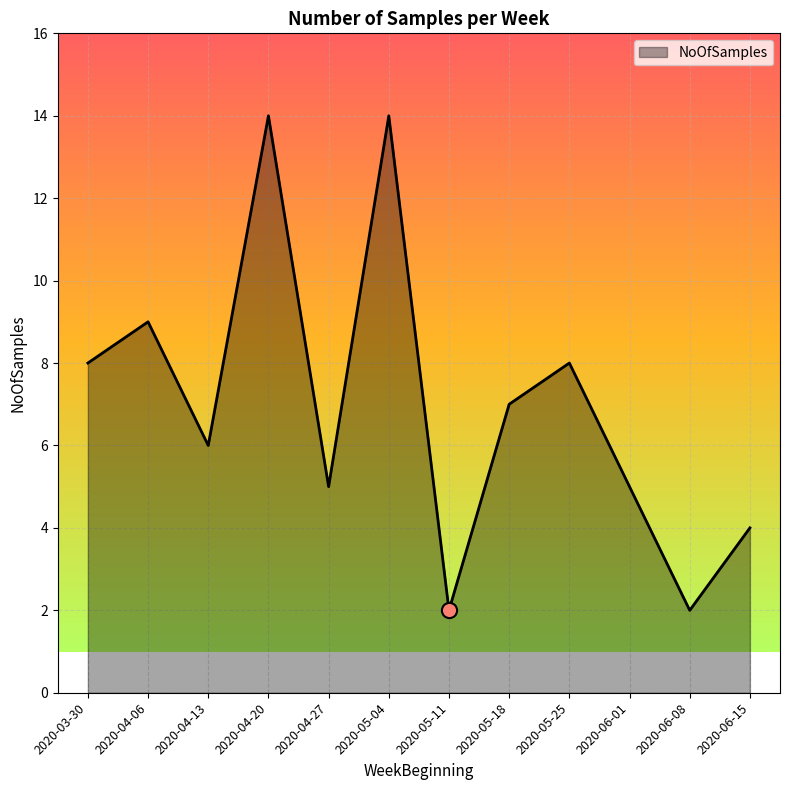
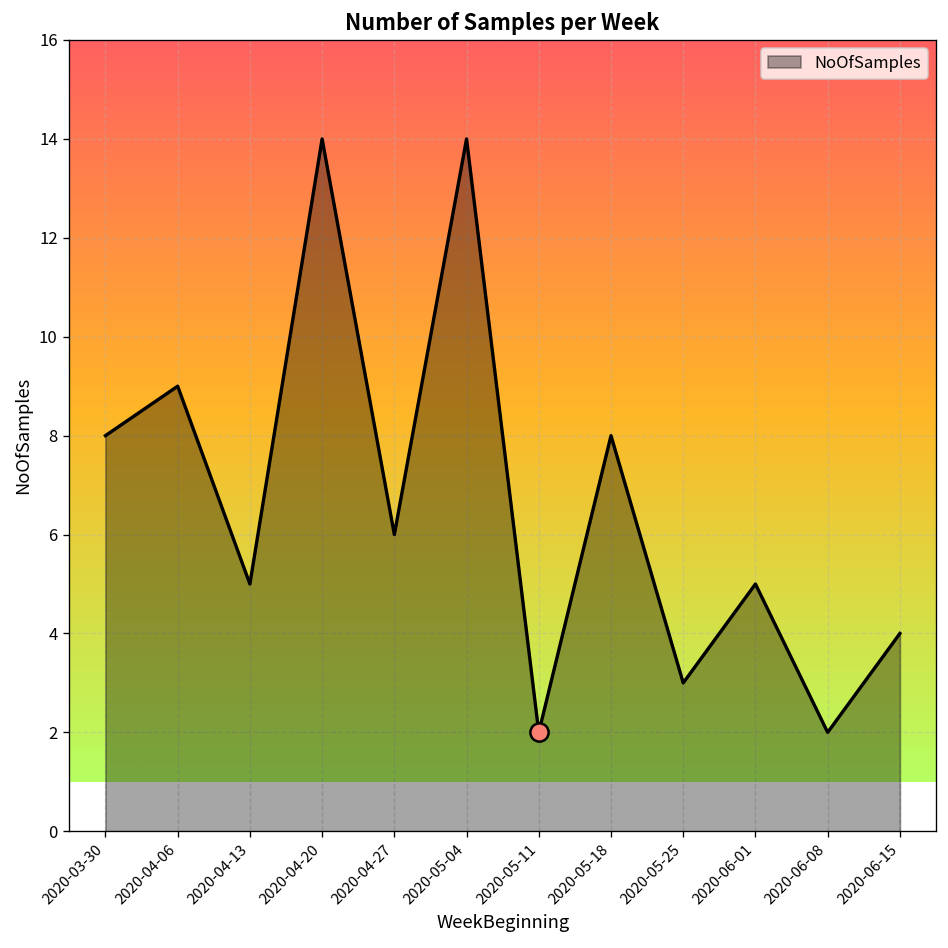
NoOfSamples, 2020-04-13: 6 -> 5
NoOfSamples, 2020-04-27: 5 -> 6
NoOfSamples, 2020-05-18: 7 -> 8
NoOfSamples, 2020-05-25: 8 -> 3
